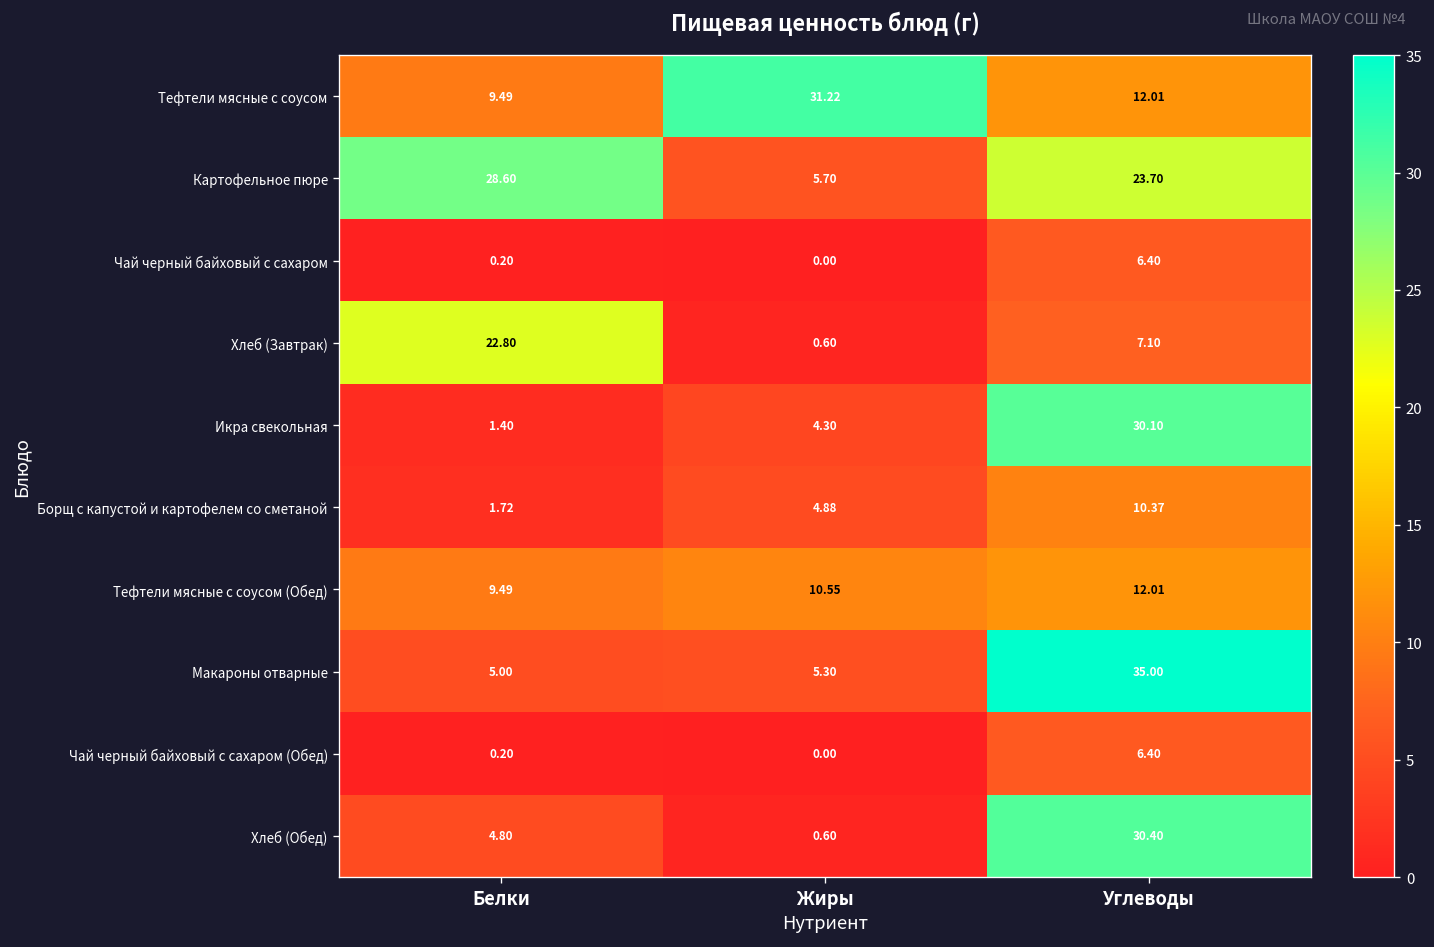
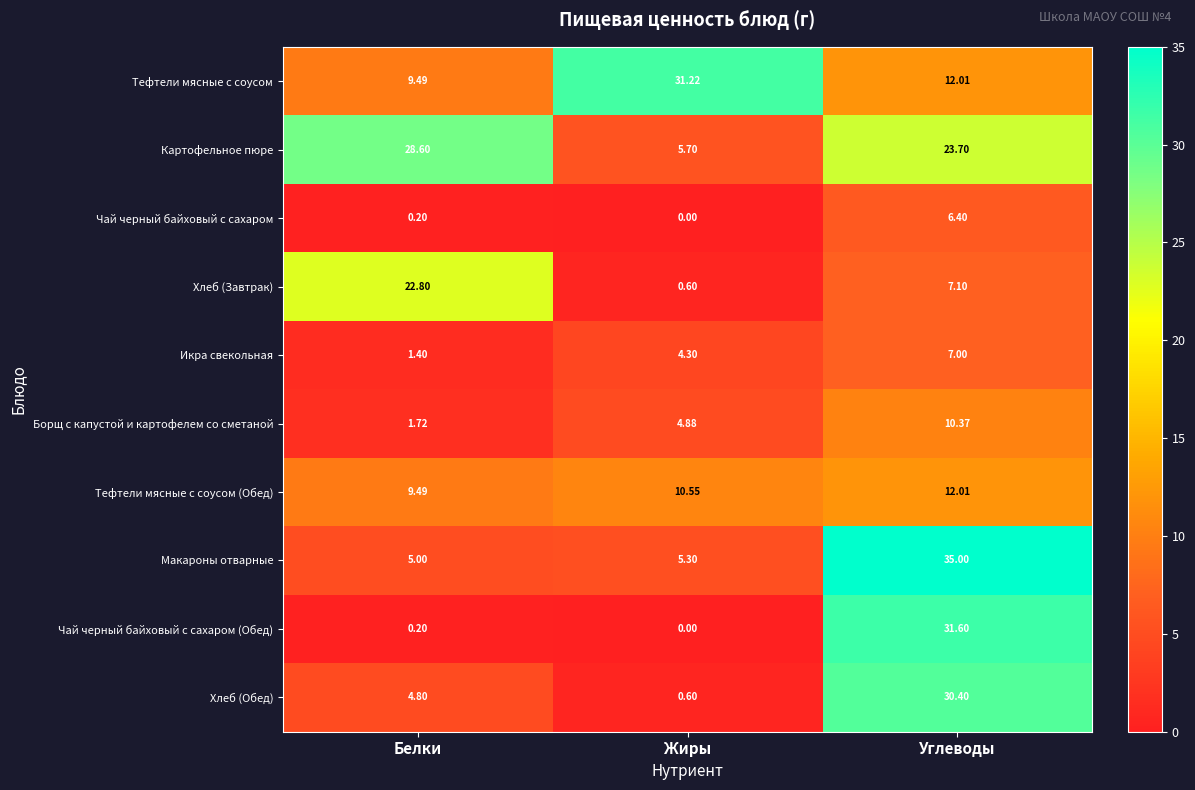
Икра свекольная, Углеводы: 30.10 -> 7.00
Чай черный байховый с сахаром (Обед), Углеводы: 6.40 -> 31.60
